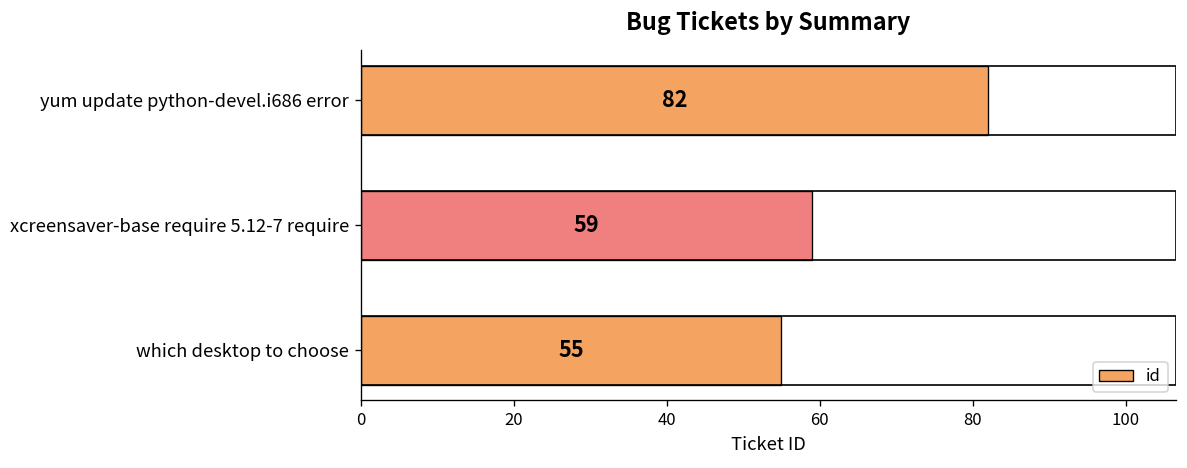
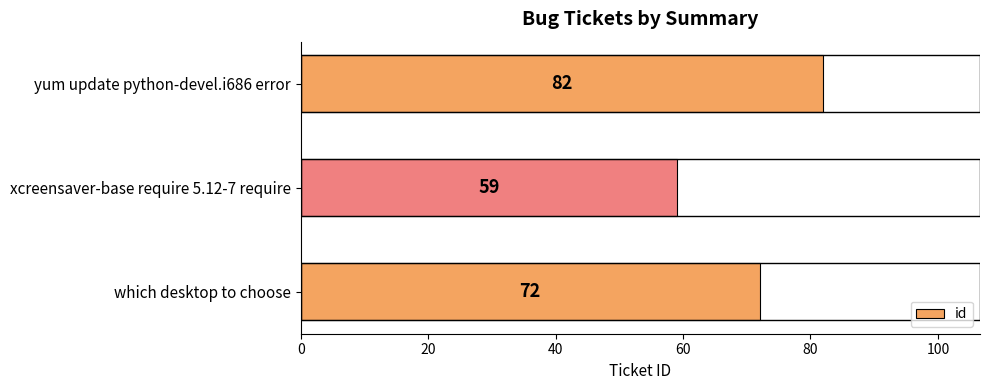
which desktop to choose: 55 -> 72
